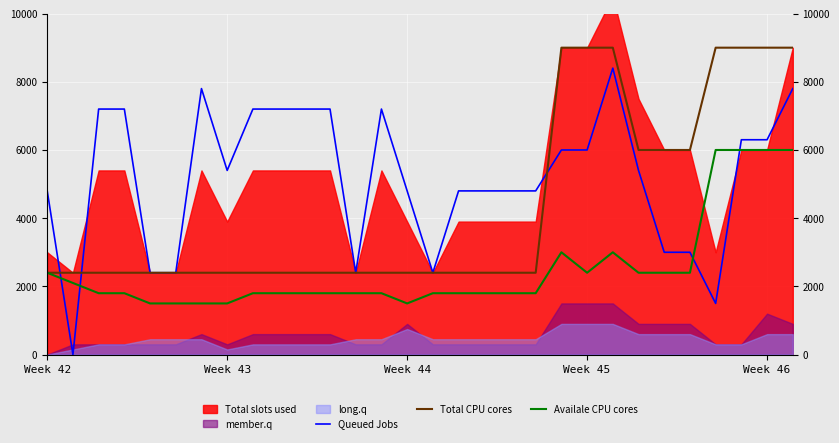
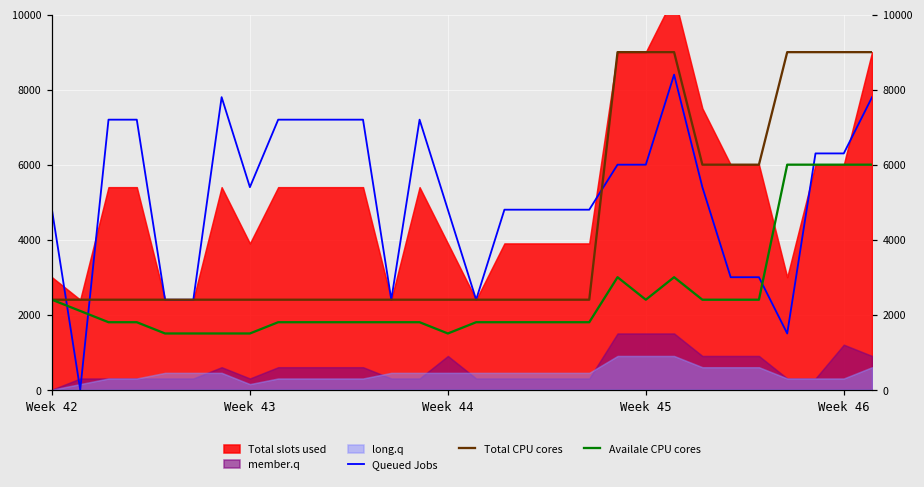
long.q, Week 44: 800 -> 500
long.q, Week 46: 600 -> 300
